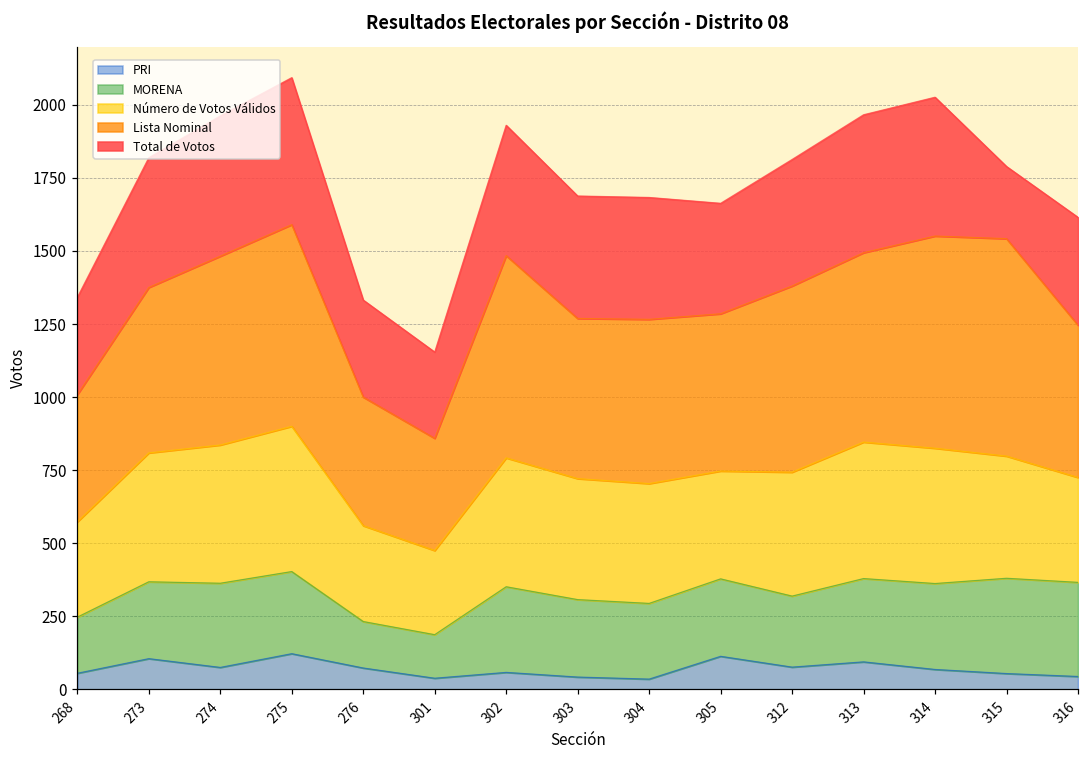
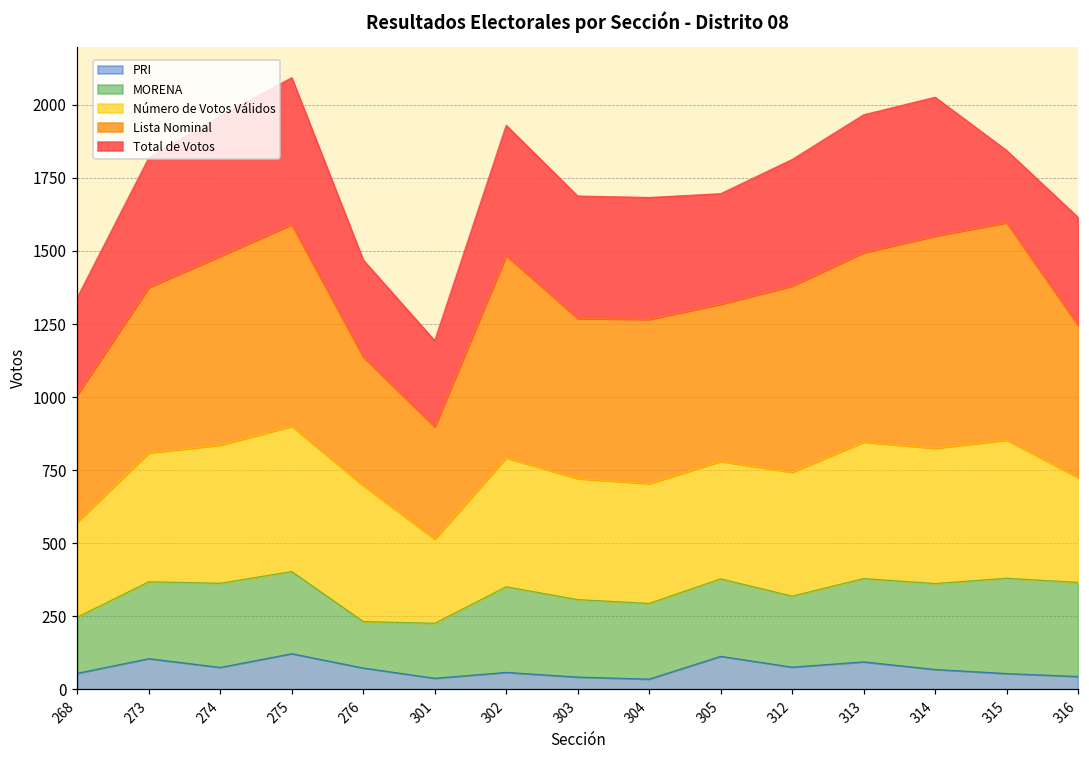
Número de Votos Válidos, 276: 330 -> 470
MORENA, 301: 150 -> 190
Número de Votos Válidos, 305: 370 -> 400
Número de Votos Válidos, 315: 420 -> 470
